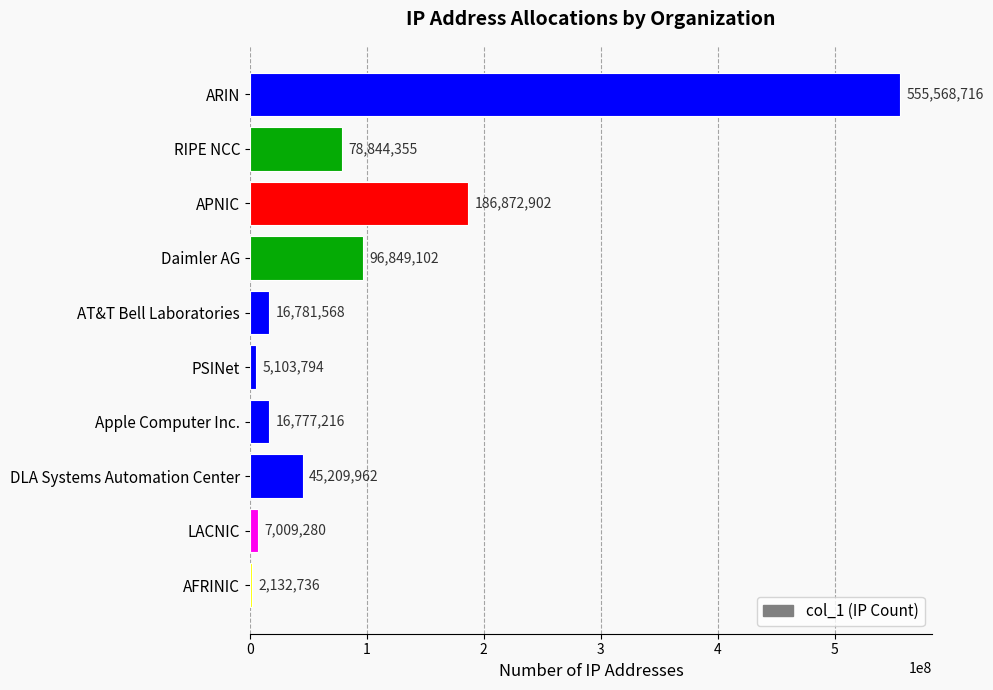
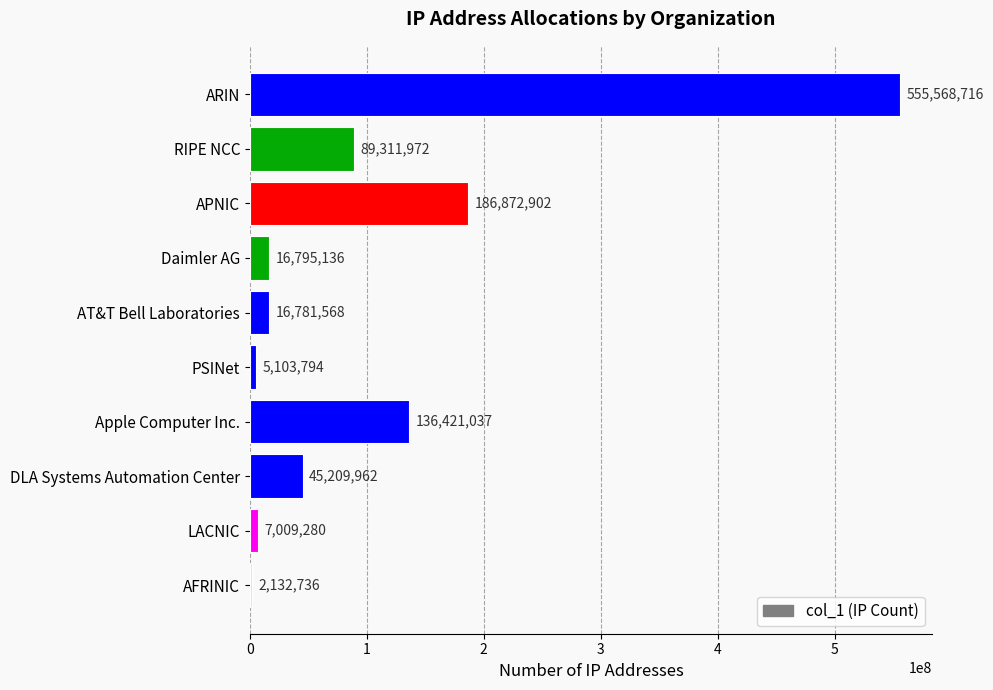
RIPE NCC: 78,844,355 -> 89,311,972
Daimler AG: 96,849,102 -> 16,795,136
Apple Computer Inc.: 16,777,216 -> 136,421,037
